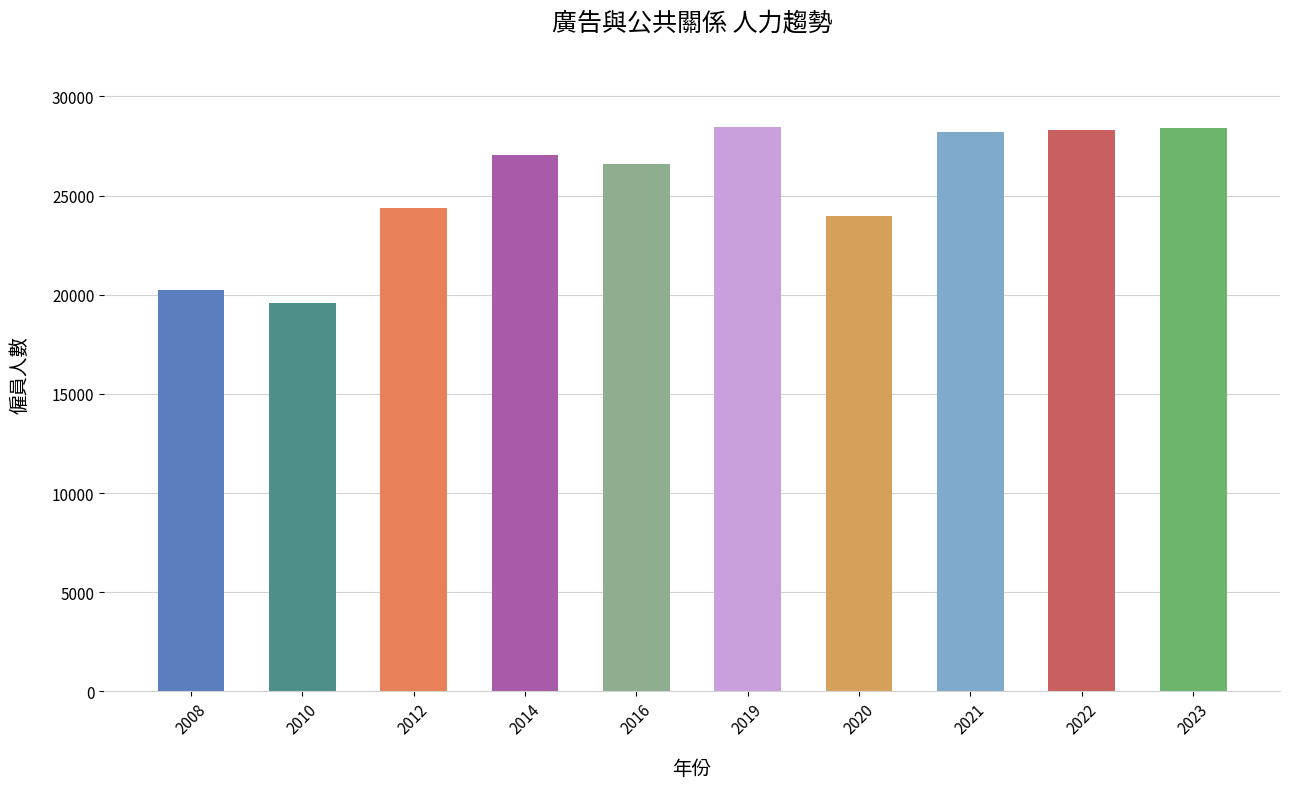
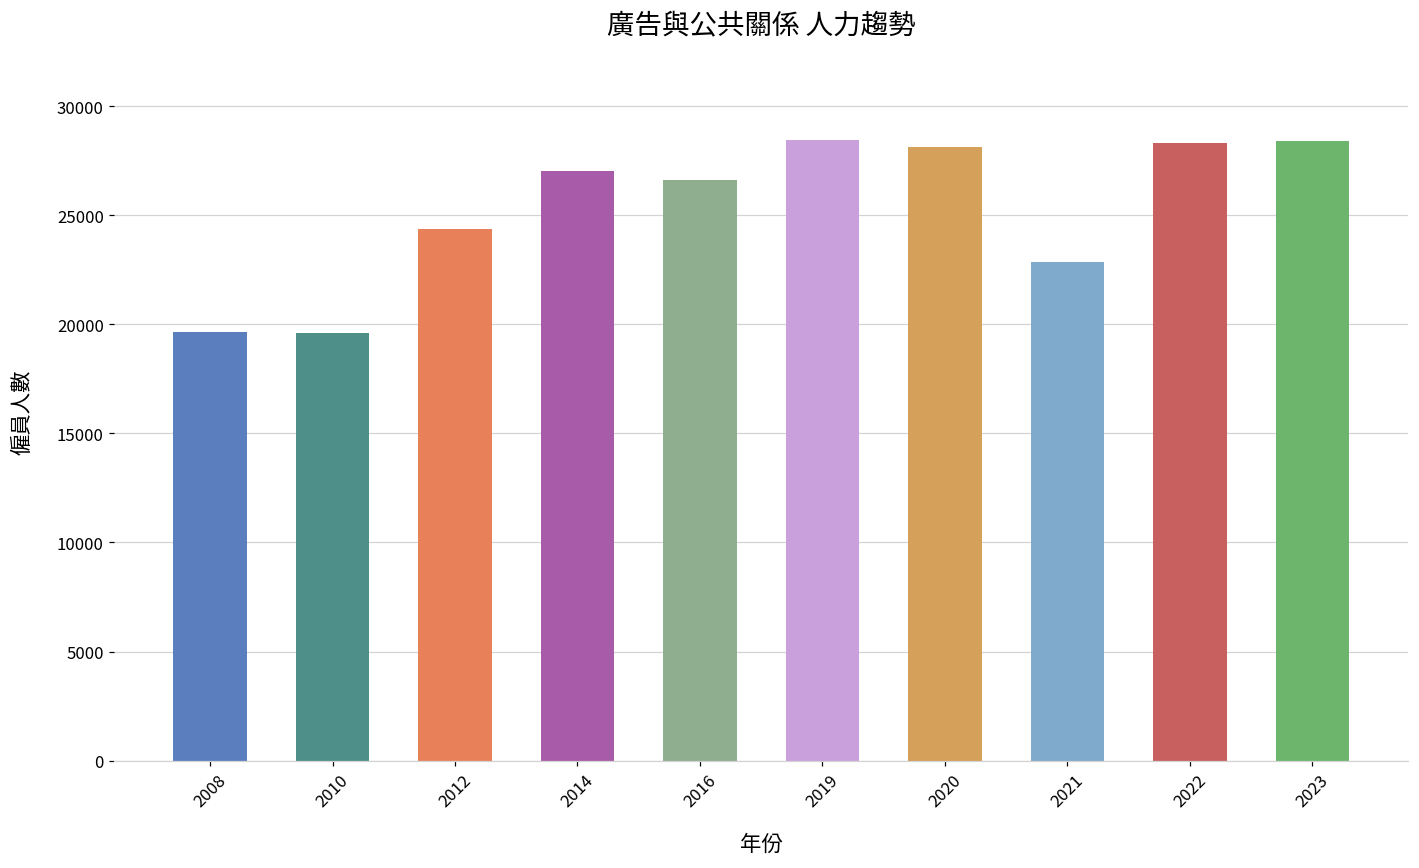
2008: 20300 -> 19700
2020: 24000 -> 28100
2021: 28200 -> 22900
